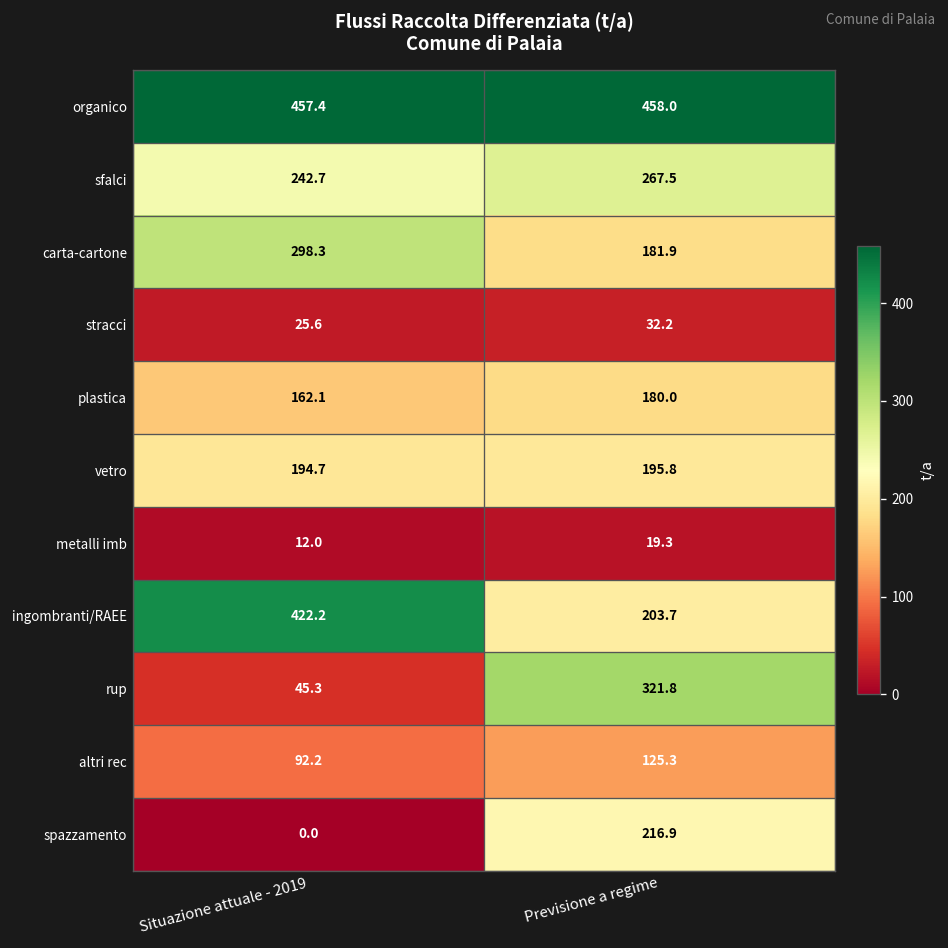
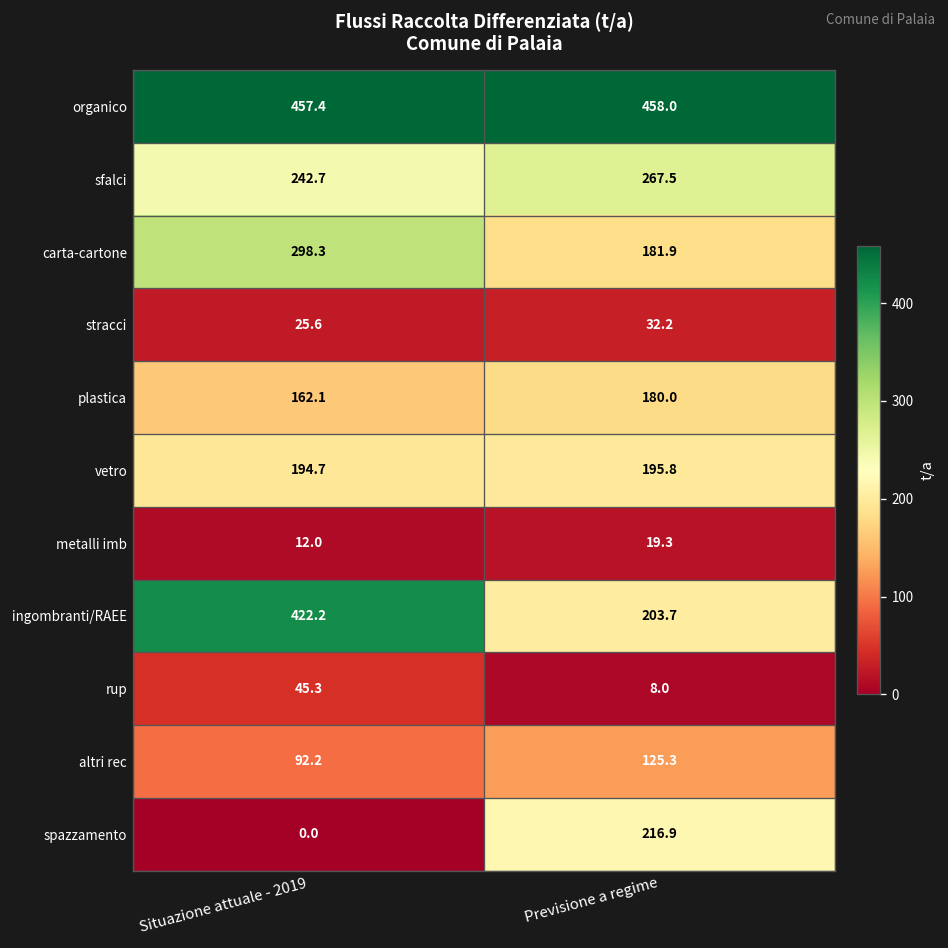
rup, Previsione a regime: 321.8 -> 8.0
